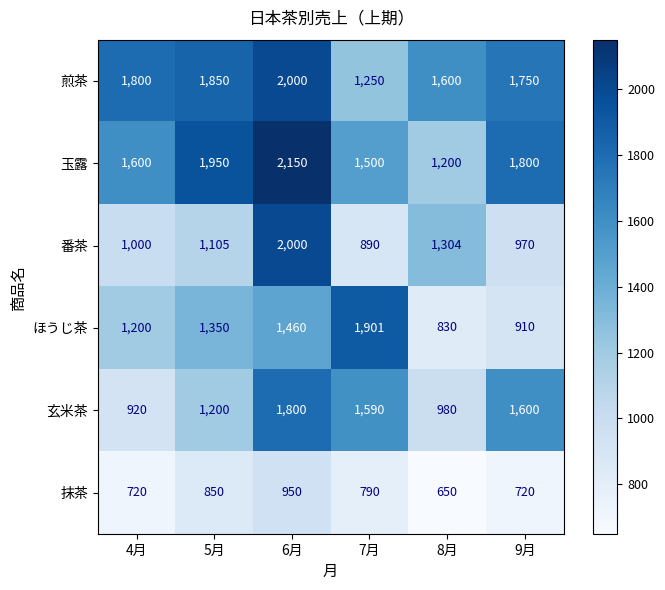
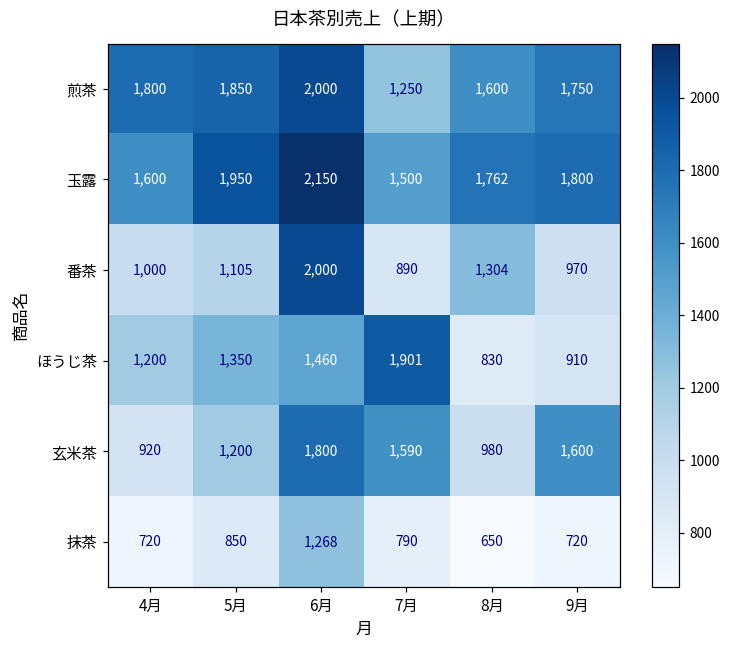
玉露, 8月: 1,200 -> 1,762
抹茶, 6月: 950 -> 1,268
